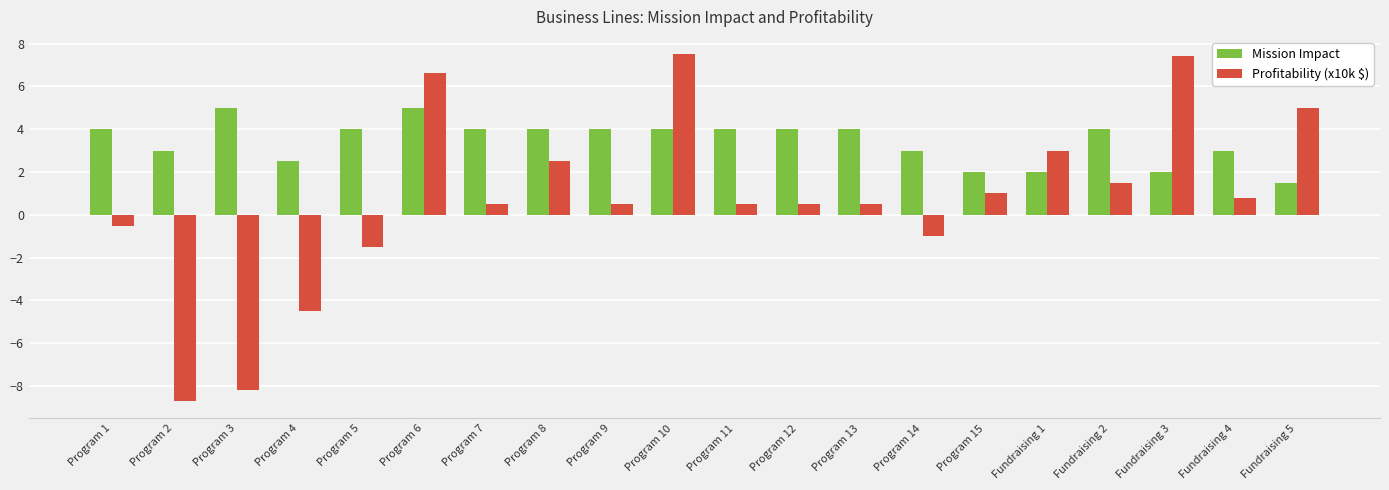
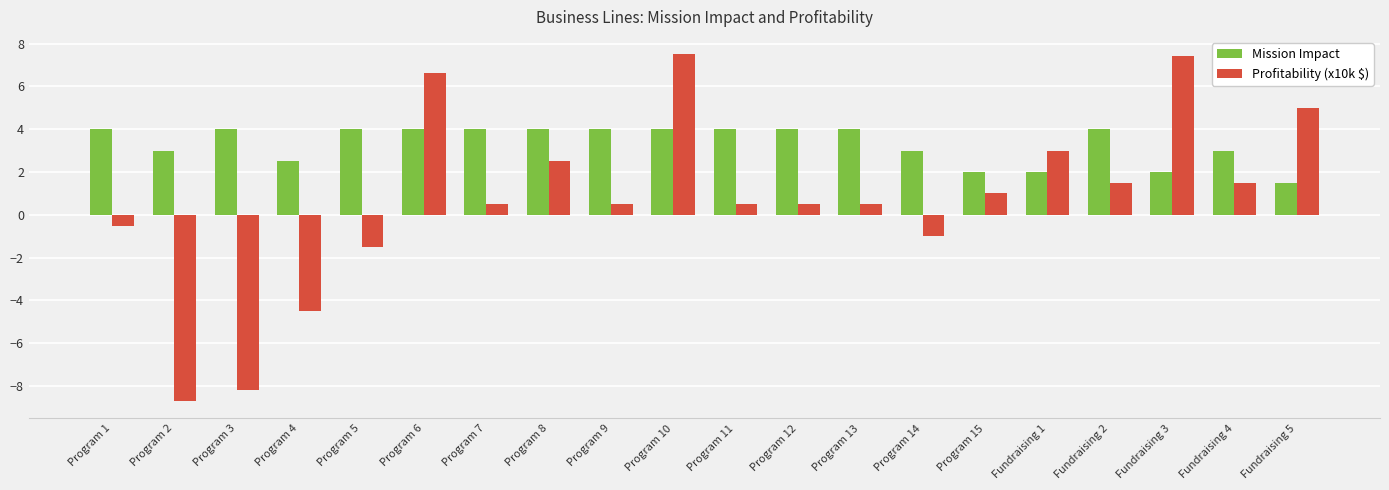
Mission Impact, Program 3: 5 -> 4
Mission Impact, Program 6: 5 -> 4
Profitability (x10k $), Fundraising 4: 0.8 -> 1.5
